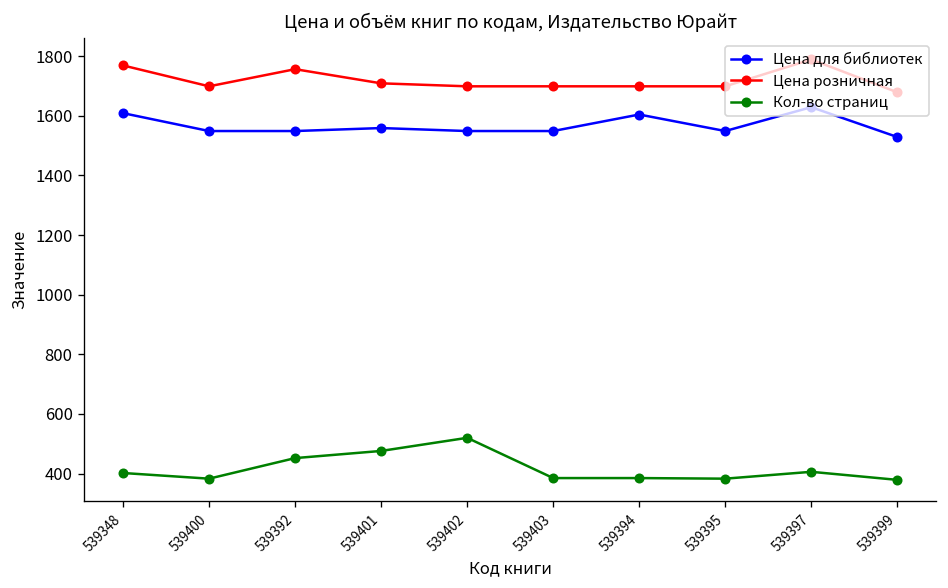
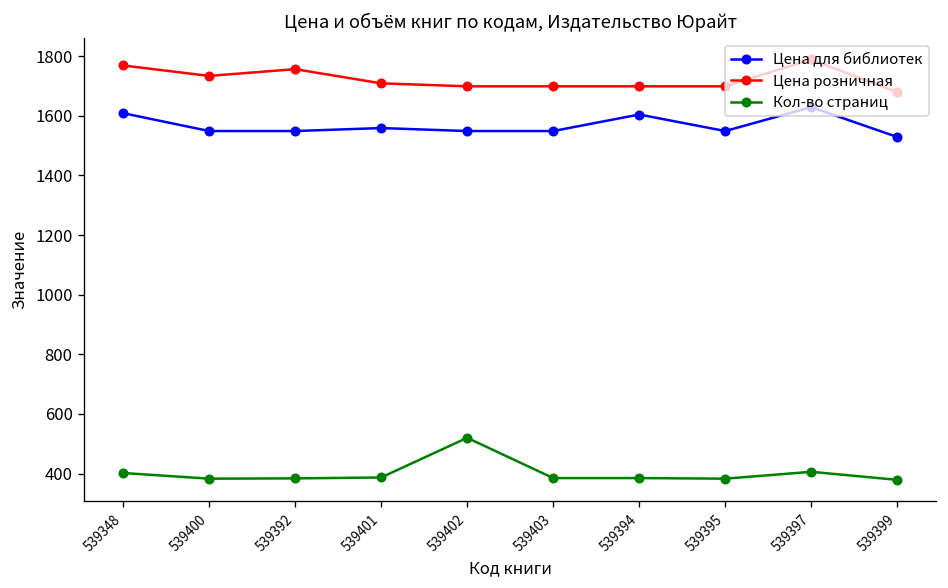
Цена розничная, 539400: 1700 -> 1730
Кол-во страниц, 539392: 450 -> 380
Кол-во страниц, 539401: 480 -> 390
